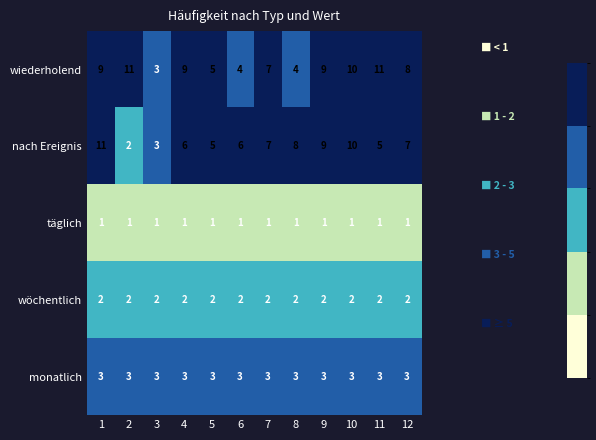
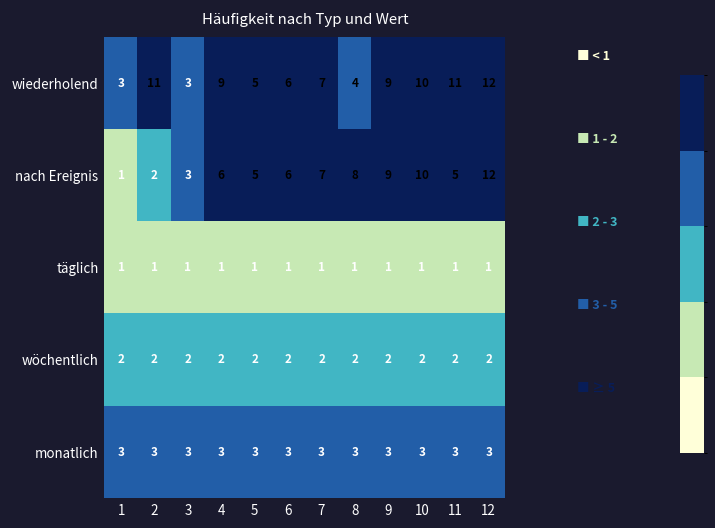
Häufigkeit nach Typ und Wert, wiederholend, 1: 9 -> 3
Häufigkeit nach Typ und Wert, wiederholend, 6: 4 -> 6
Häufigkeit nach Typ und Wert, wiederholend, 12: 8 -> 12
Häufigkeit nach Typ und Wert, nach Ereignis, 1: 11 -> 1
Häufigkeit nach Typ und Wert, nach Ereignis, 12: 7 -> 12
